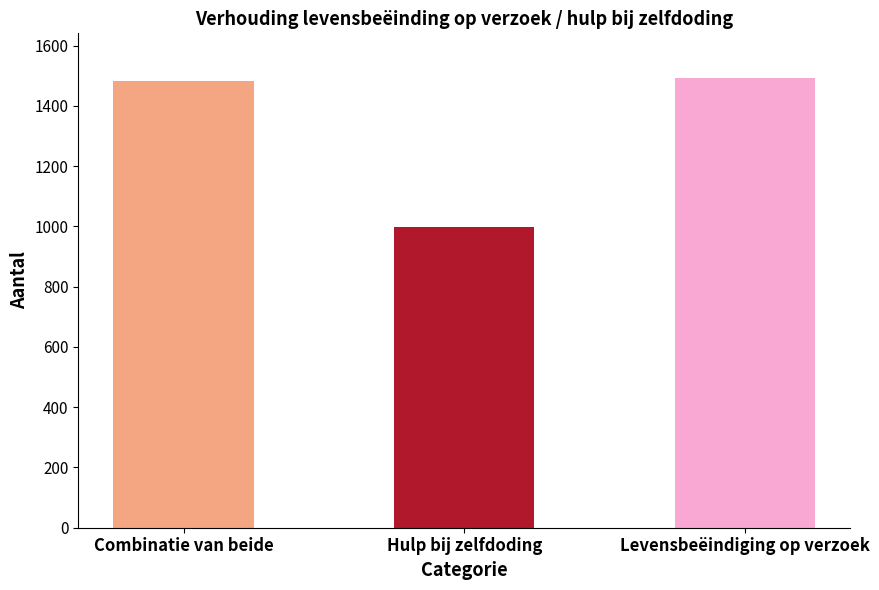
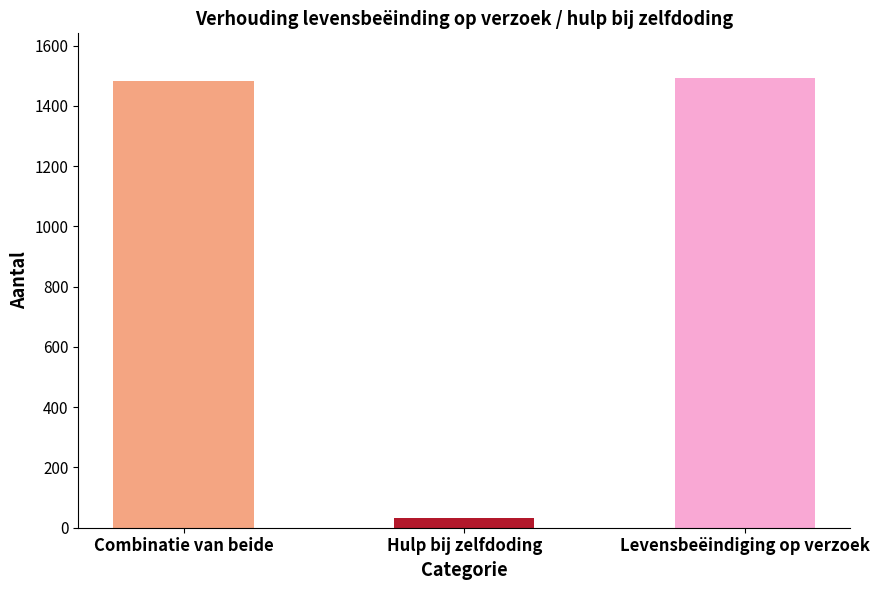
Hulp bij zelfdoding: 1000 -> 30
